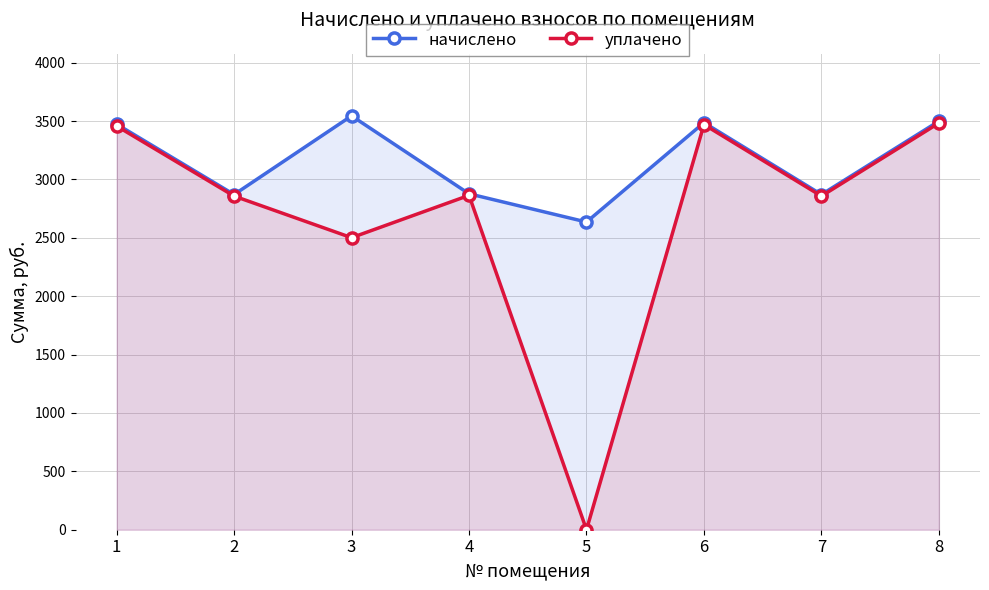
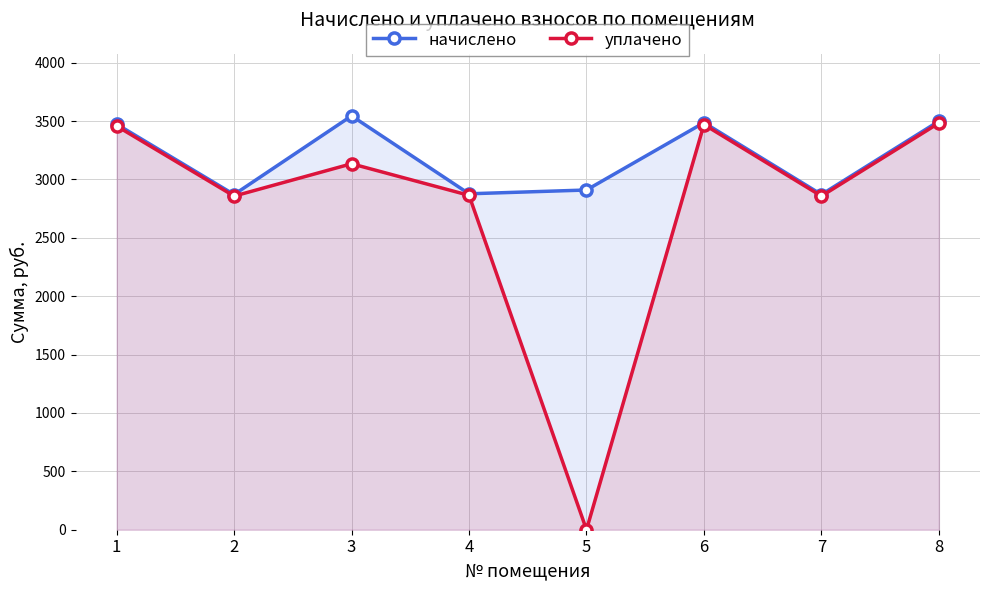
уплачено, 3: 2500 -> 3130
начислено, 5: 2640 -> 2910
